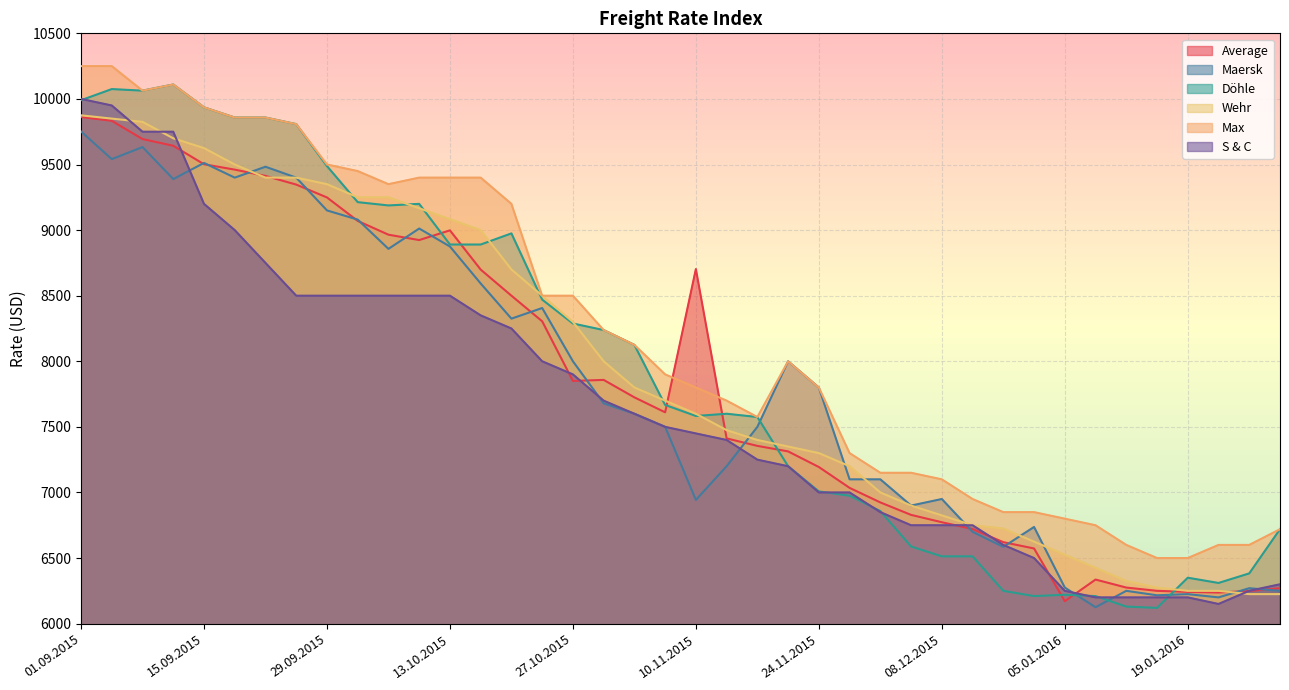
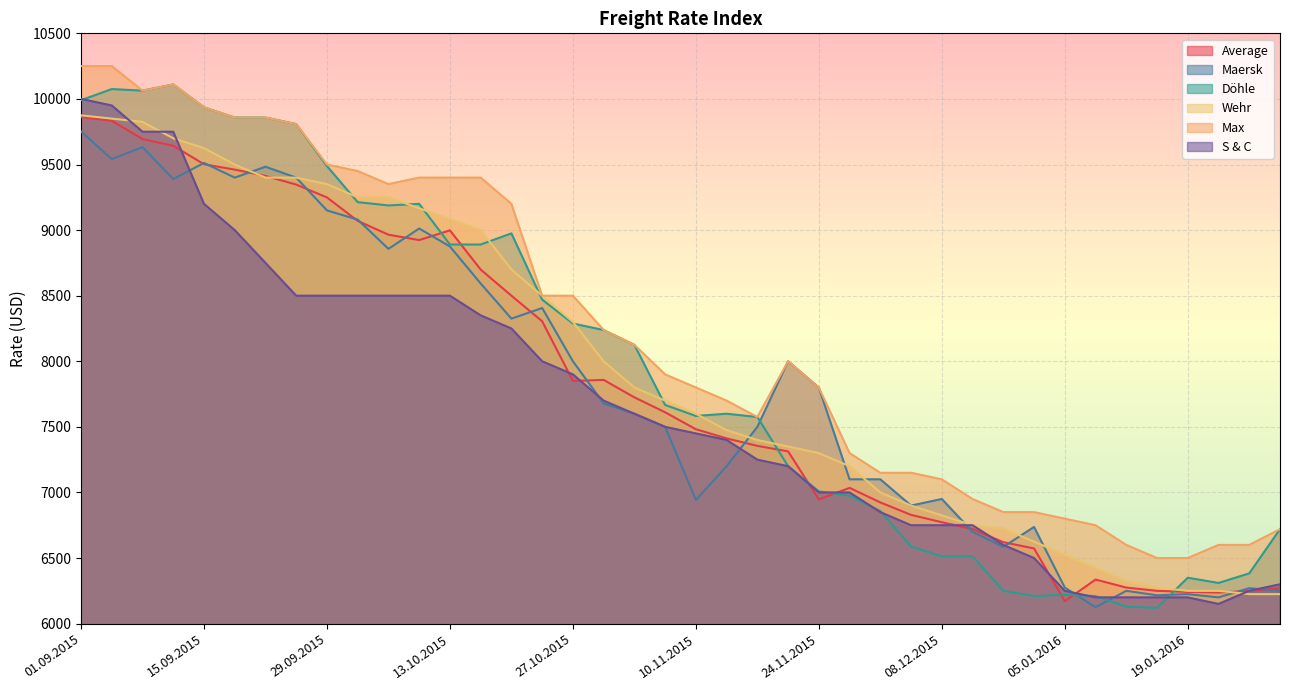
Average, 10.11.2015: 8700 -> 7480
Average, 24.11.2015: 7190 -> 6950
